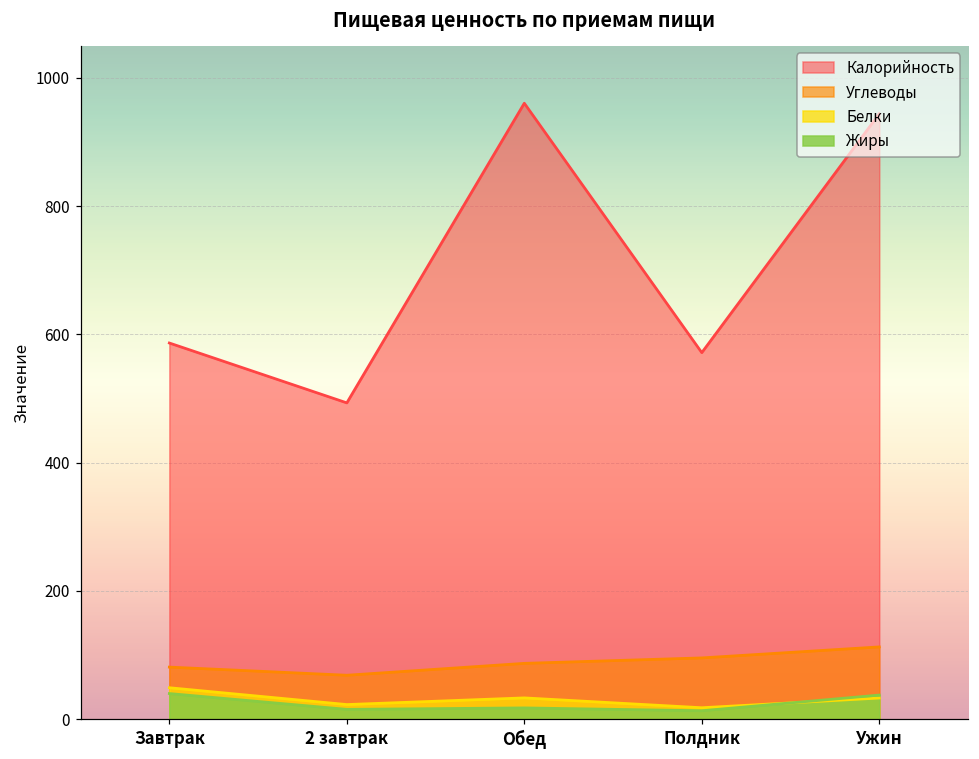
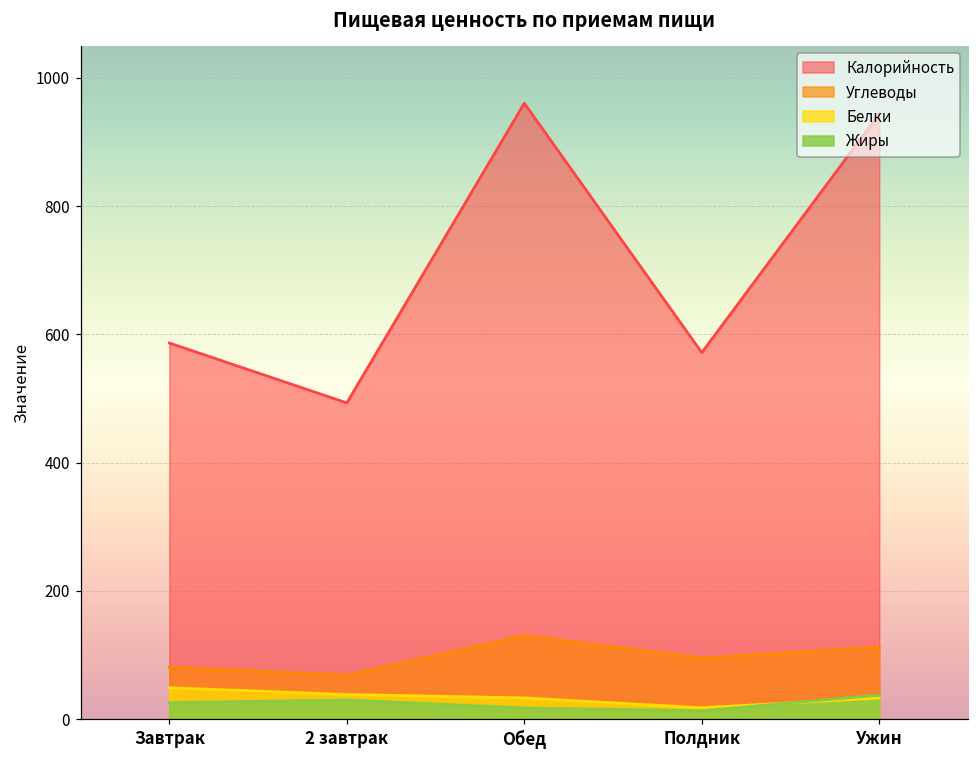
Жиры, Завтрак: 40 -> 30
Белки, 2 завтрак: 20 -> 40
Жиры, 2 завтрак: 20 -> 30
Углеводы, Обед: 90 -> 130
